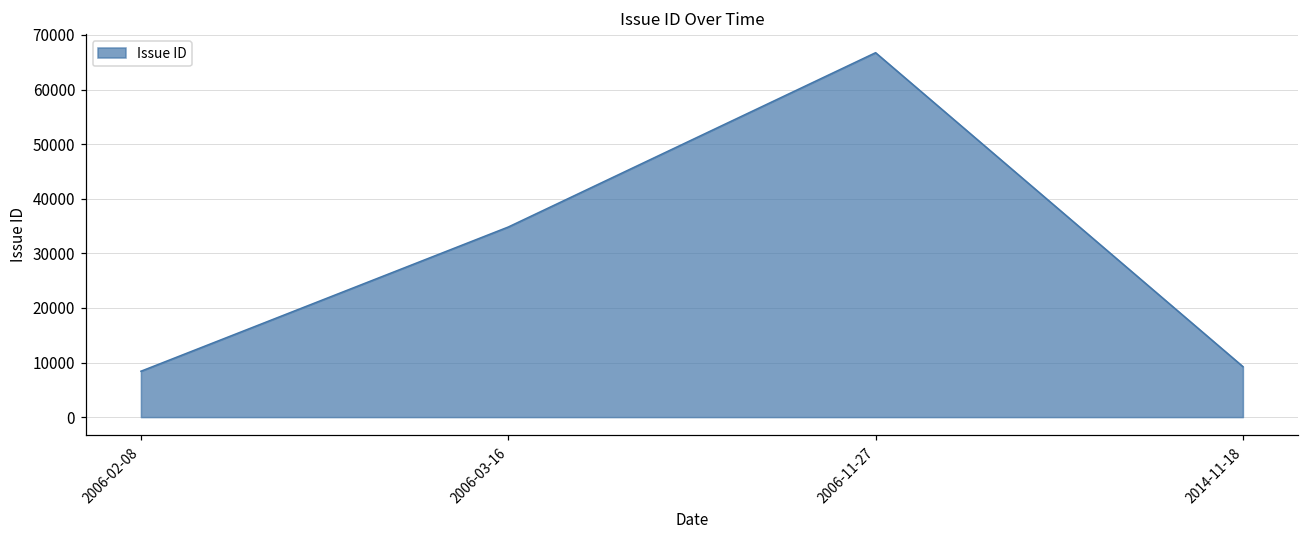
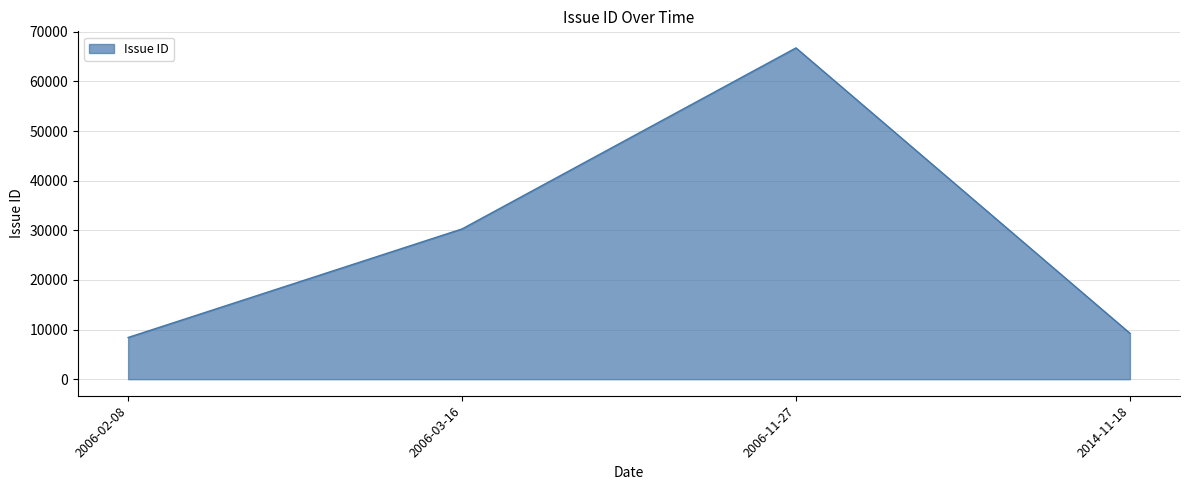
2006-03-16: 35000 -> 30000
